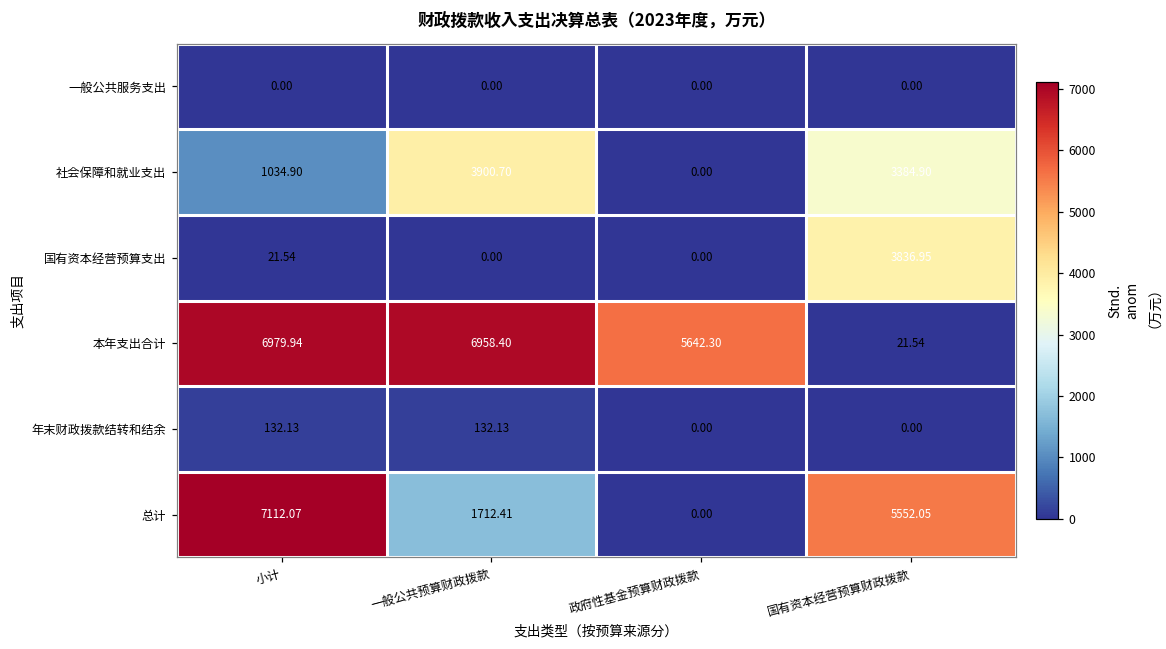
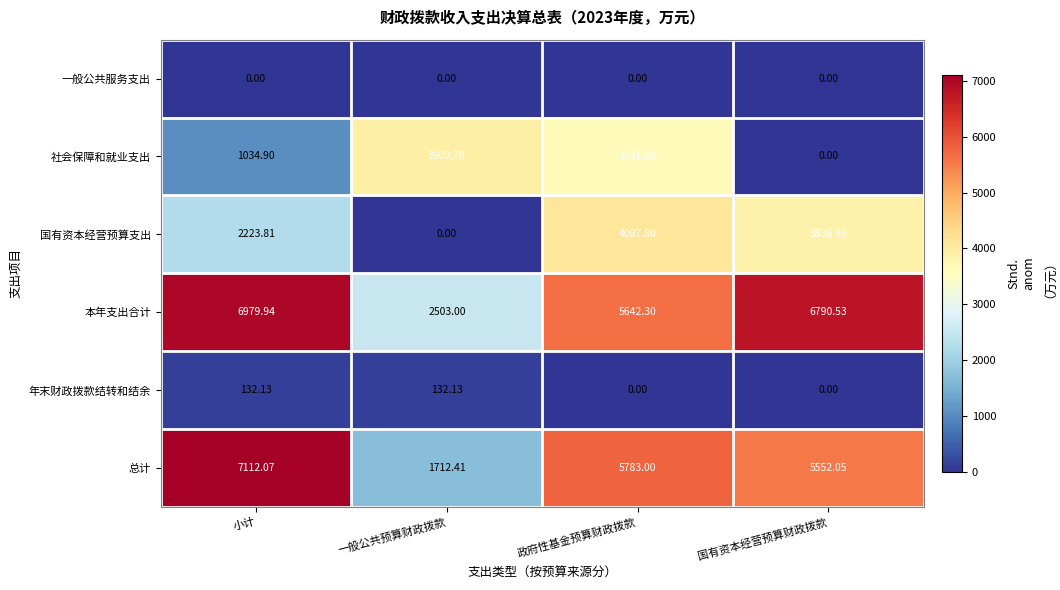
社会保障和就业支出, 政府性基金预算财政拨款: 0.00 -> 3631.60
社会保障和就业支出, 国有资本经营预算财政拨款: 3384.90 -> 0.00
国有资本经营预算支出, 小计: 21.54 -> 2223.81
国有资本经营预算支出, 政府性基金预算财政拨款: 0.00 -> 4087.80
本年支出合计, 一般公共预算财政拨款: 6958.40 -> 2503.00
本年支出合计, 国有资本经营预算财政拨款: 21.54 -> 6790.53
总计, 政府性基金预算财政拨款: 0.00 -> 5783.00
